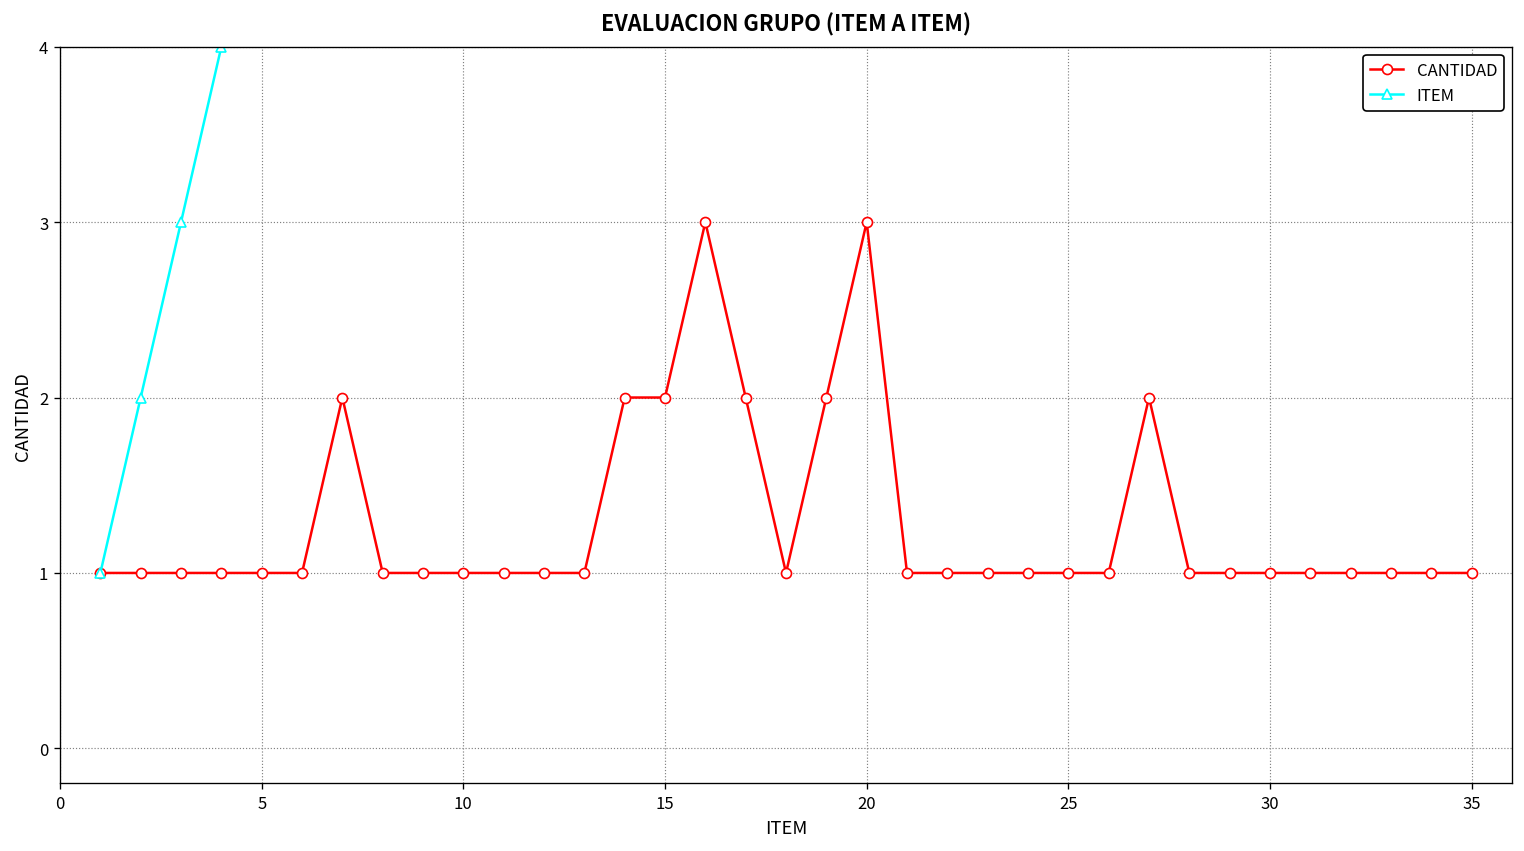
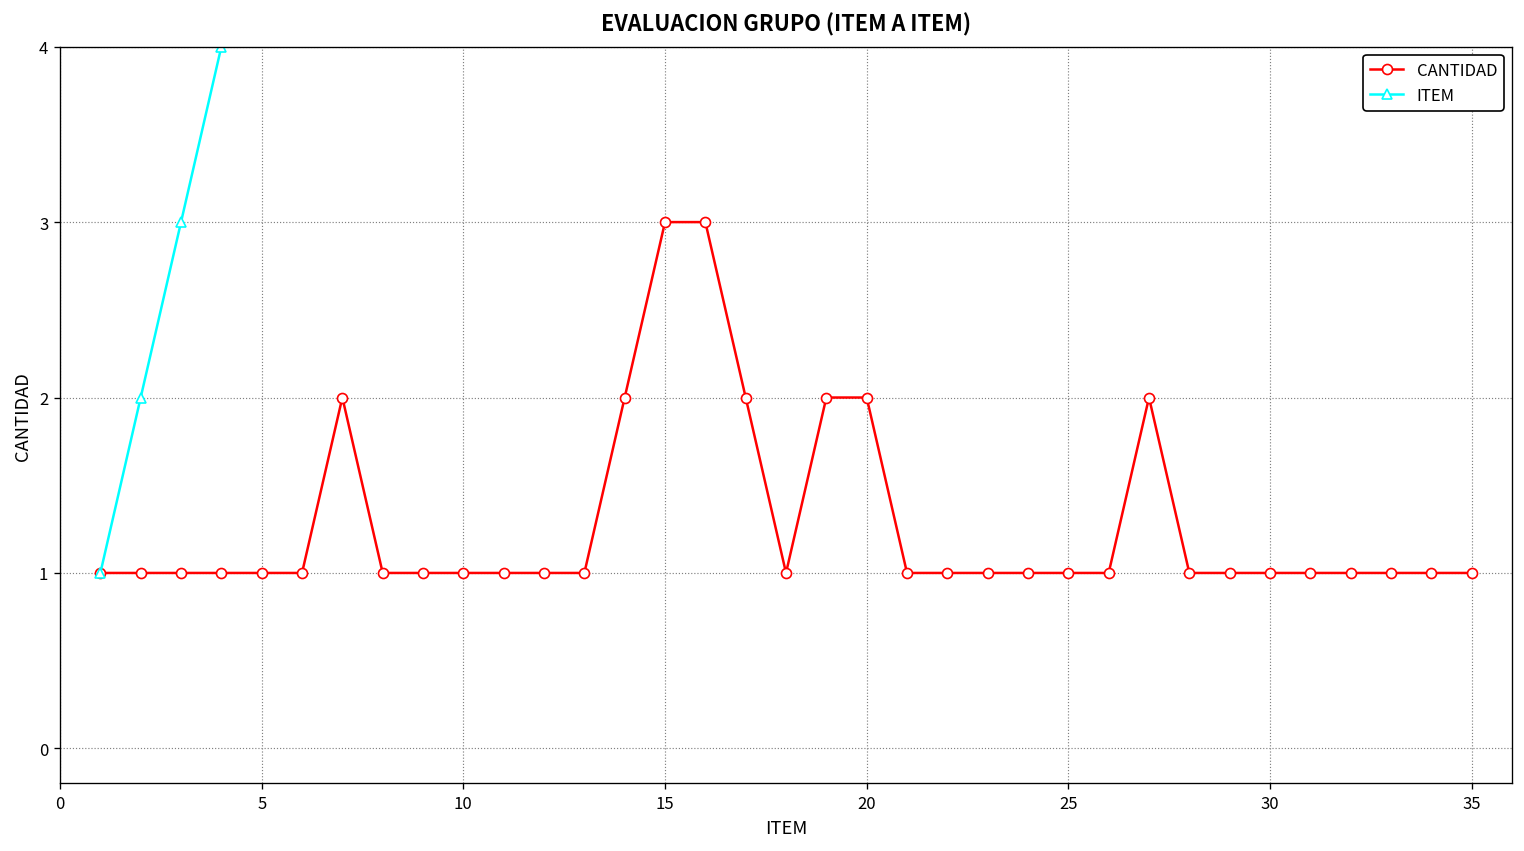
CANTIDAD, 15: 2 -> 3
CANTIDAD, 20: 3 -> 2
